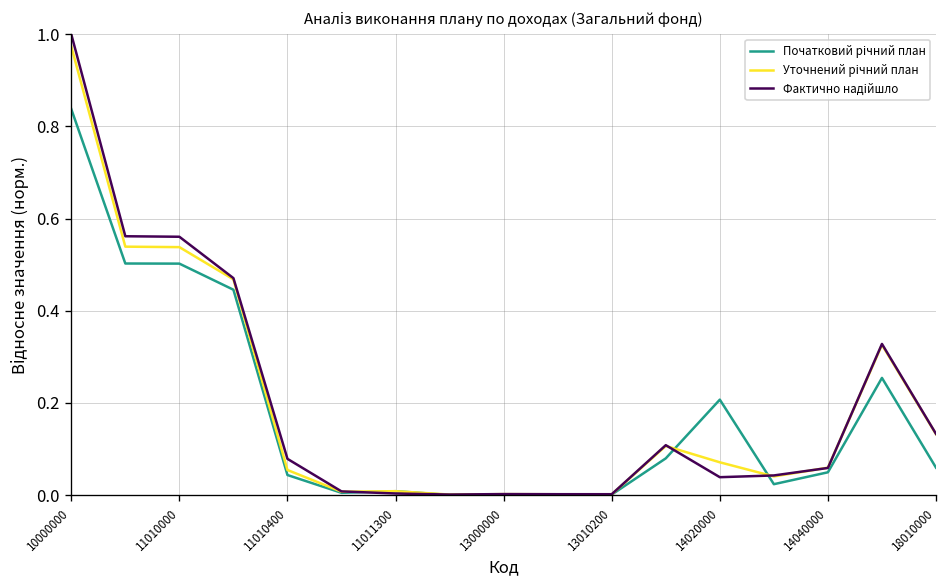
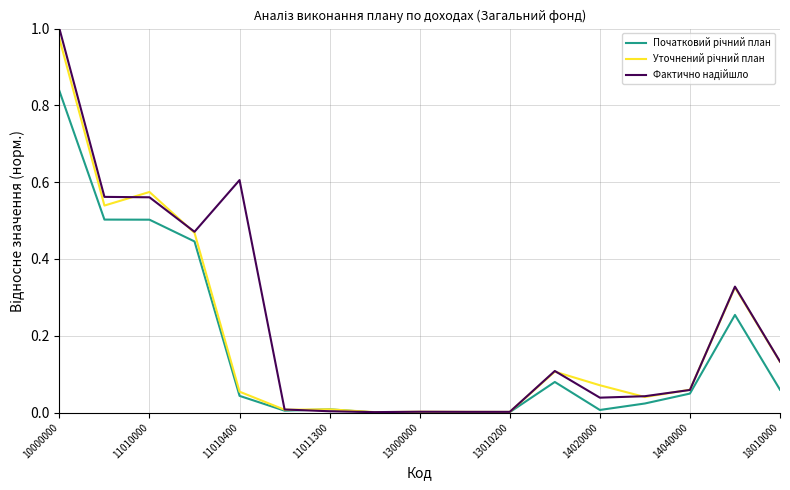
Уточнений річний план, 11010000: 0.54 -> 0.57
Фактично надійшло, 11010400: 0.08 -> 0.61
Початковий річний план, 14020000: 0.21 -> 0.01
